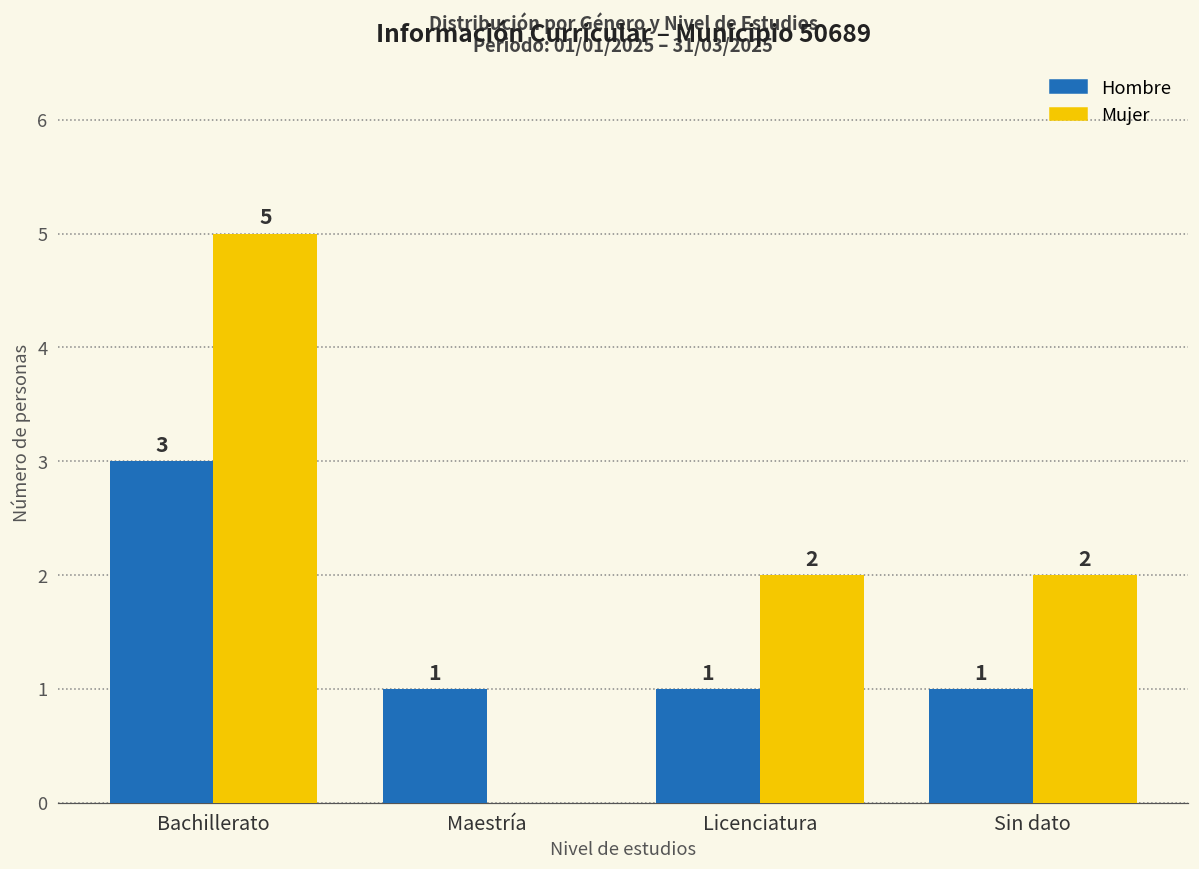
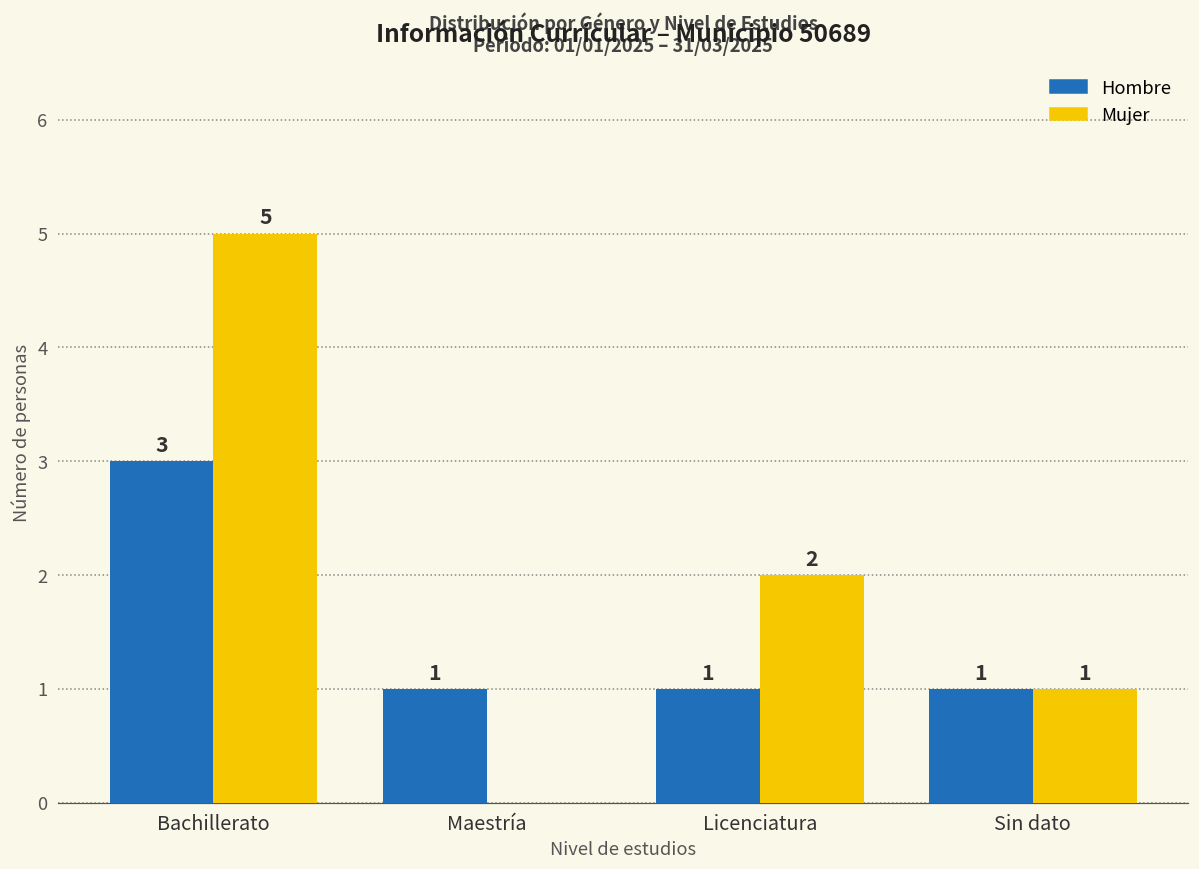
Mujer, Sin dato: 2 -> 1
